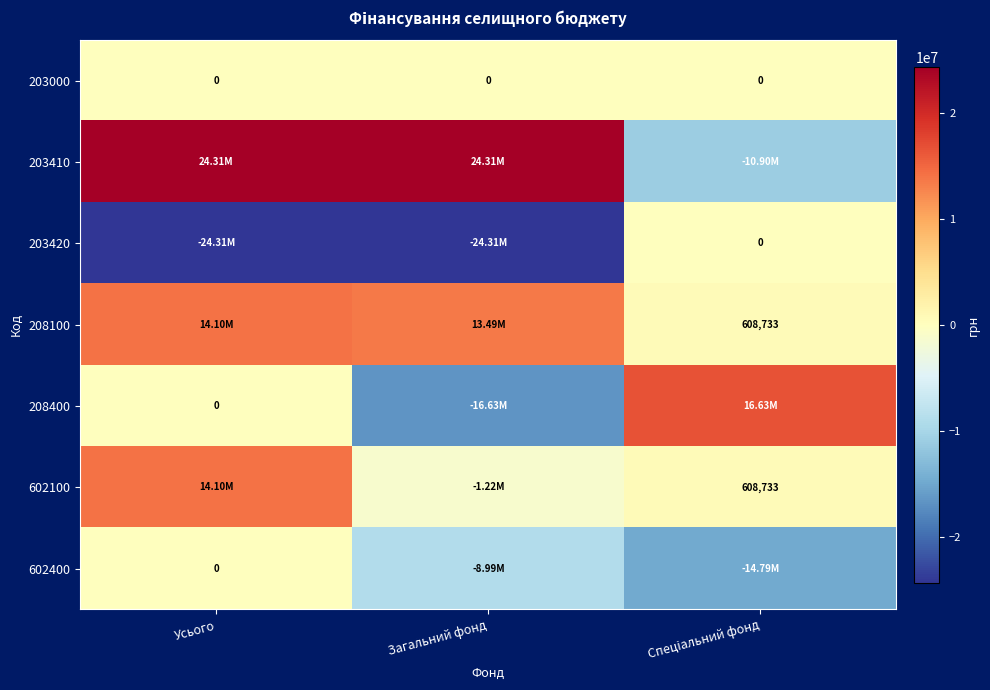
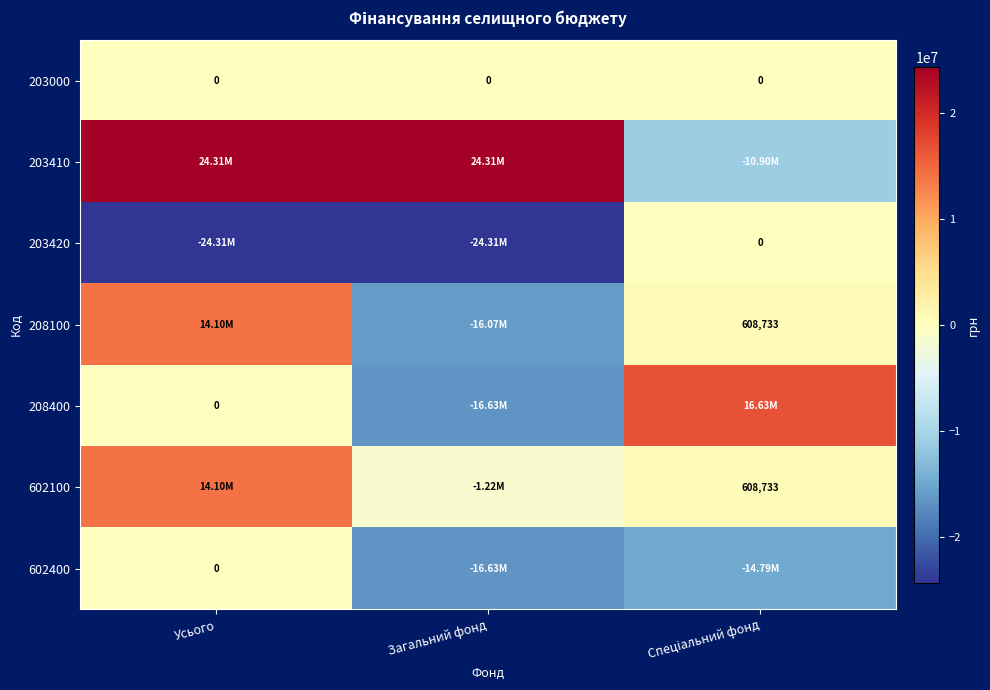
208100, Загальний фонд: 13.49M -> -16.07M
602400, Загальний фонд: -8.99M -> -16.63M
